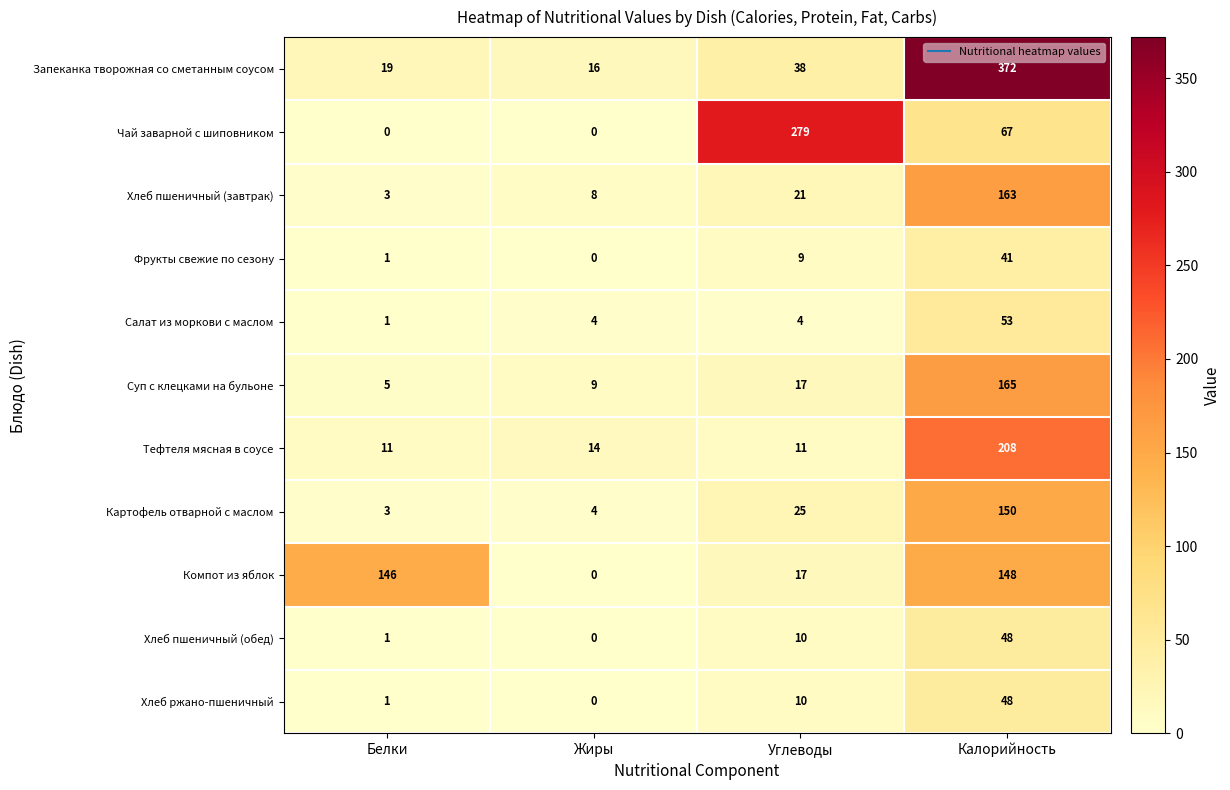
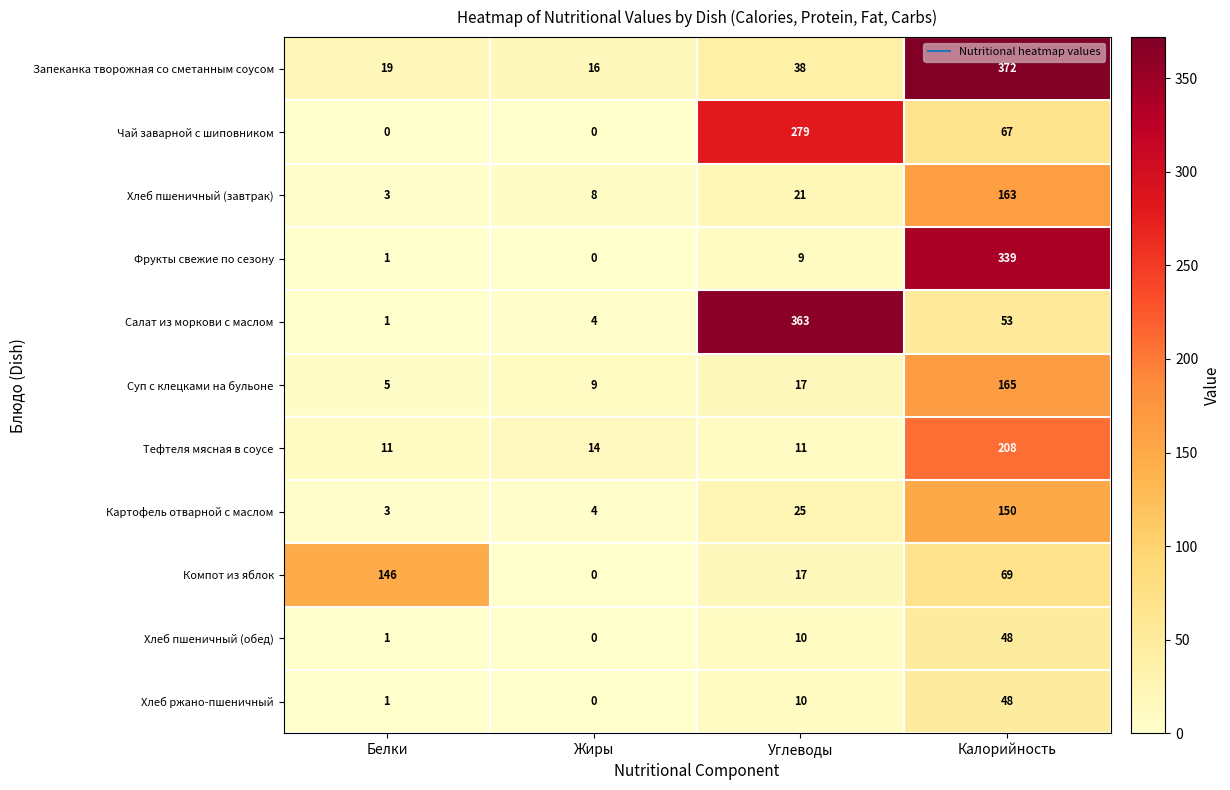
Фрукты свежие по сезону, Калорийность: 41 -> 339
Салат из моркови с маслом, Углеводы: 4 -> 363
Компот из яблок, Калорийность: 148 -> 69
